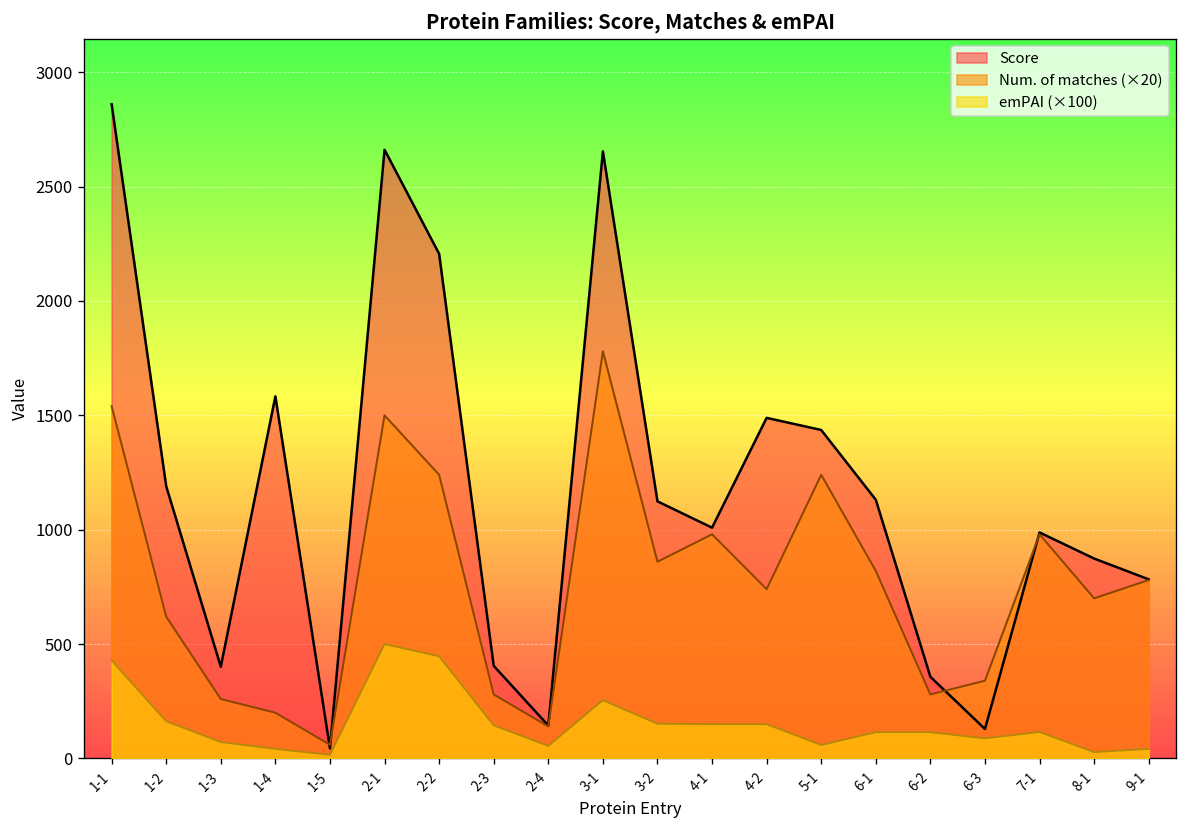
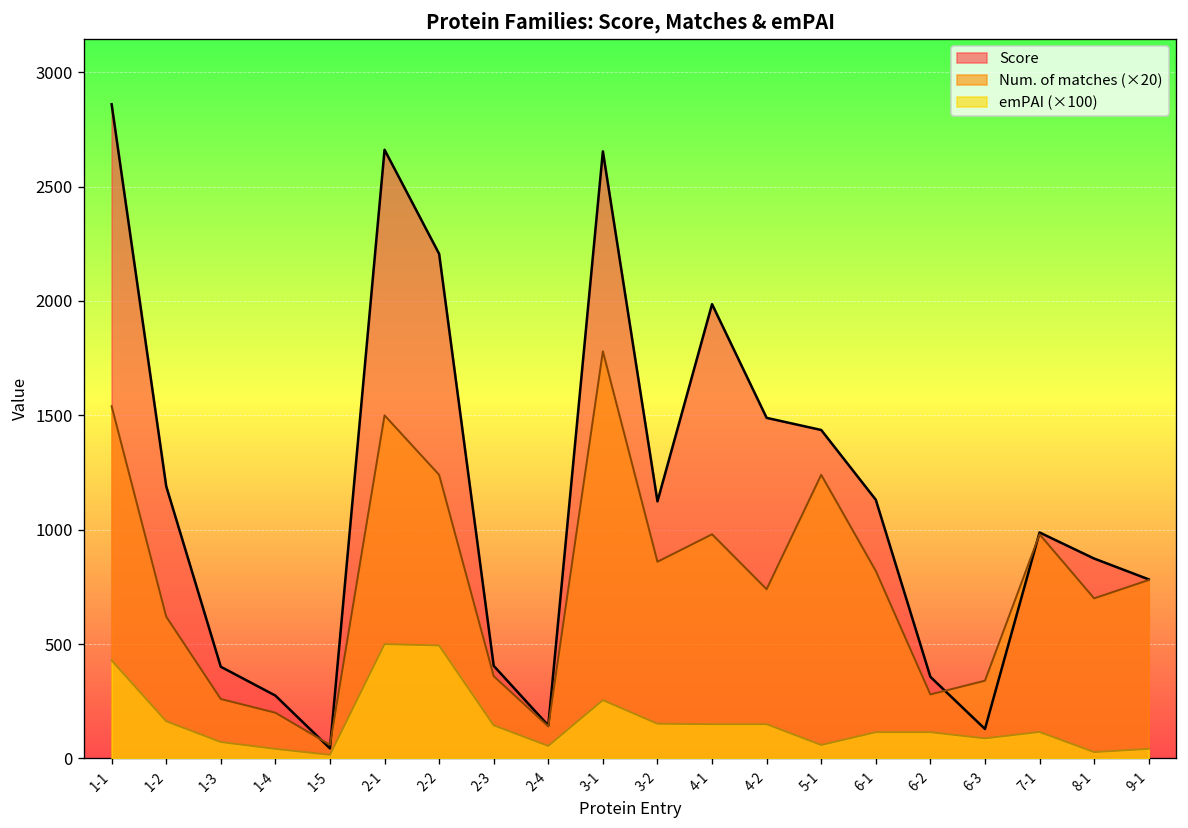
Score, 1-4: 1580 -> 280
emPAI (×100), 2-2: 450 -> 490
Num. of matches (×20), 2-3: 280 -> 360
Score, 4-1: 1010 -> 1990
